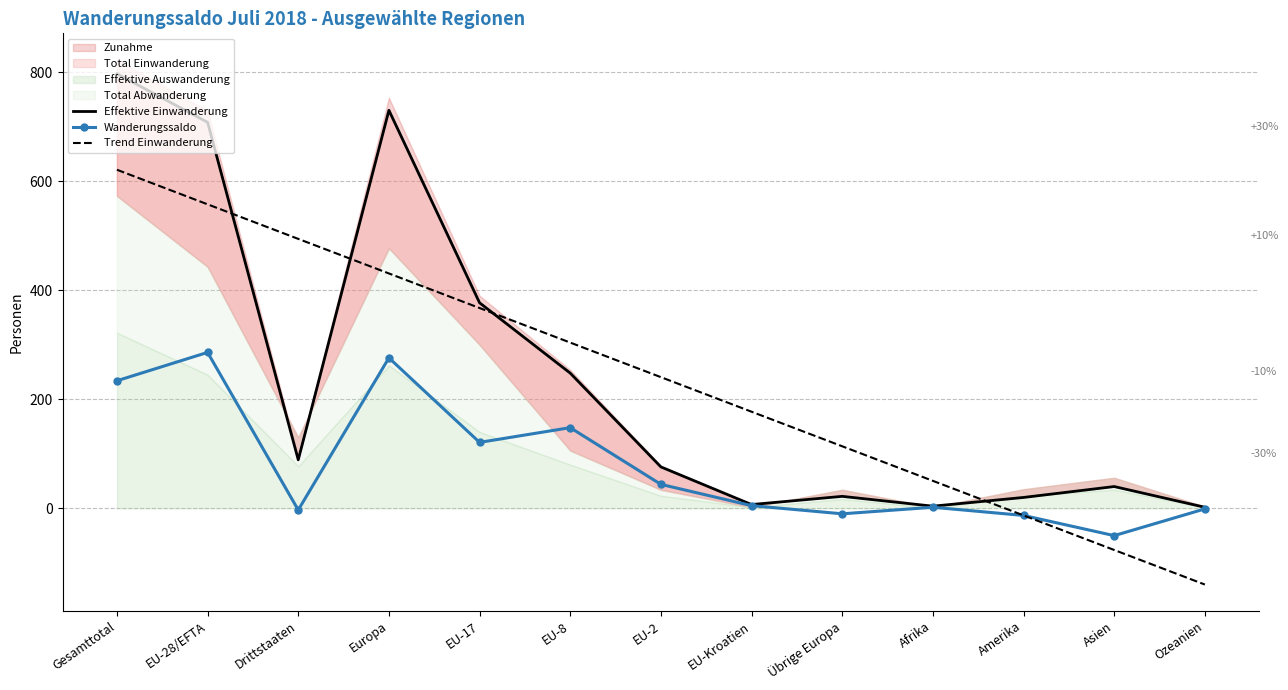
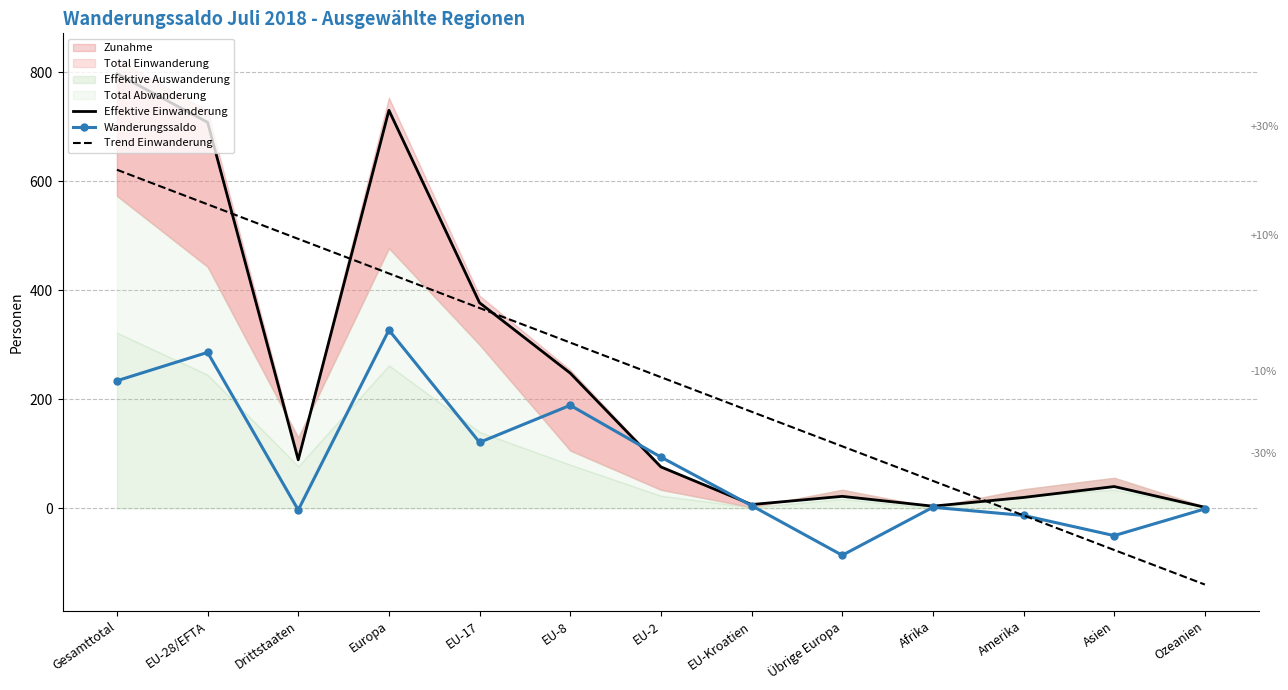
Wanderungssaldo, Europa: 280 -> 330
Wanderungssaldo, EU-8: 150 -> 190
Wanderungssaldo, EU-2: 40 -> 90
Wanderungssaldo, Übrige Europa: -10 -> -90
